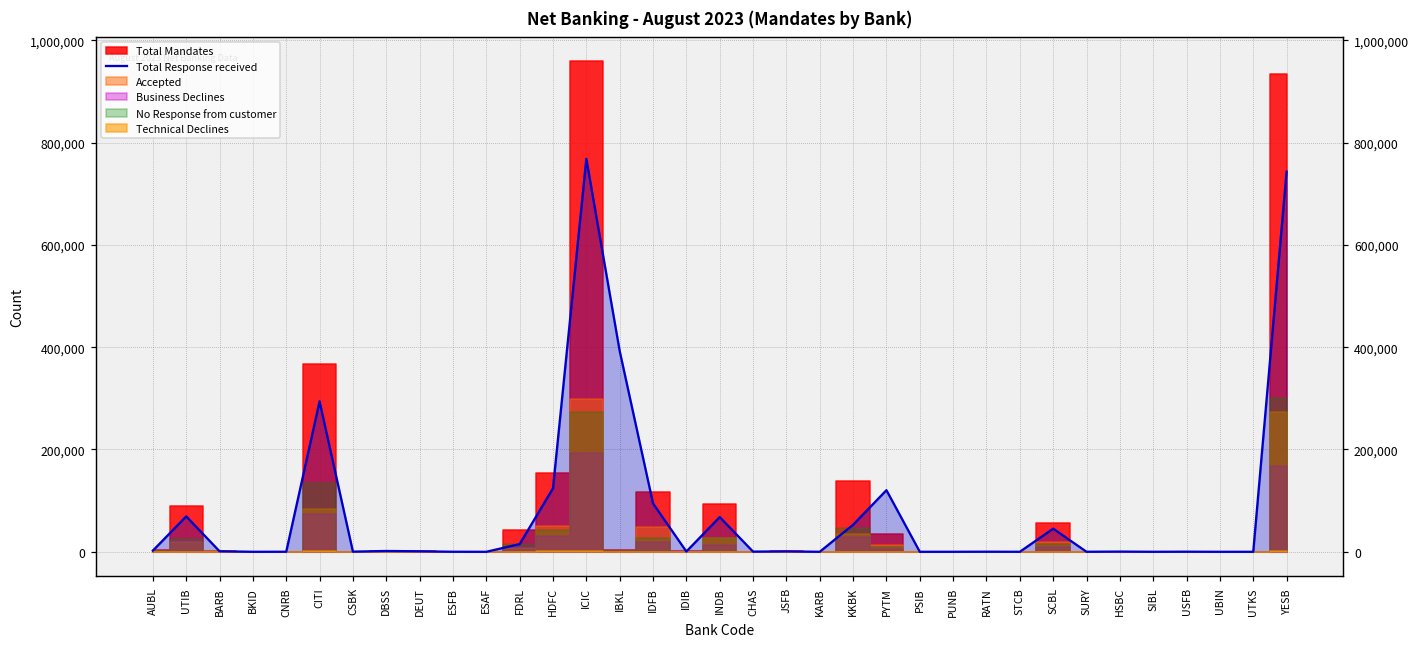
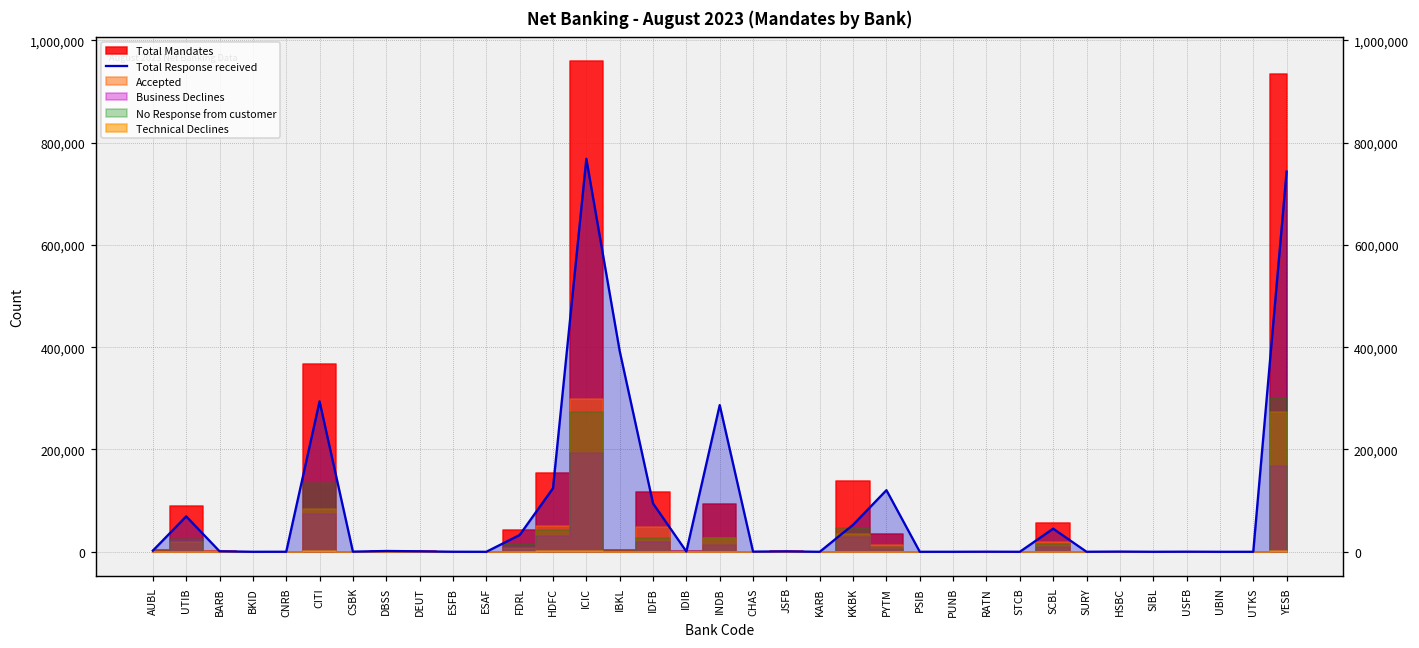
Total Response received, FDRL: 20,000 -> 30,000
Total Response received, INDB: 70,000 -> 290,000
